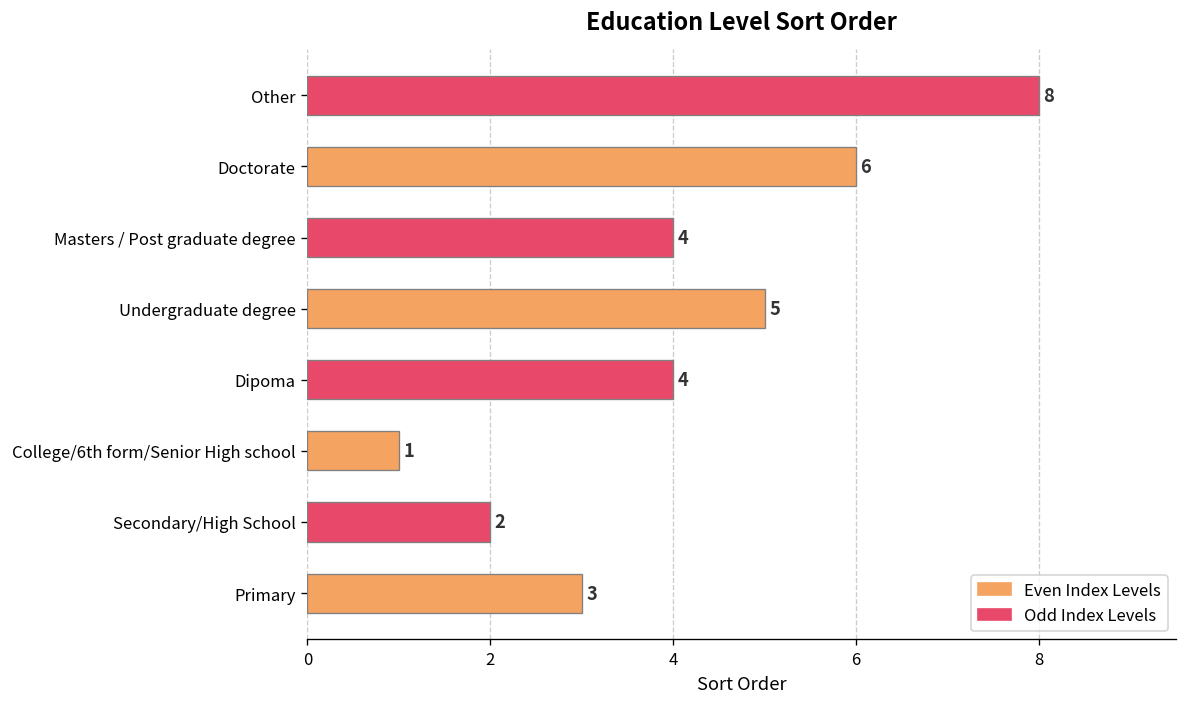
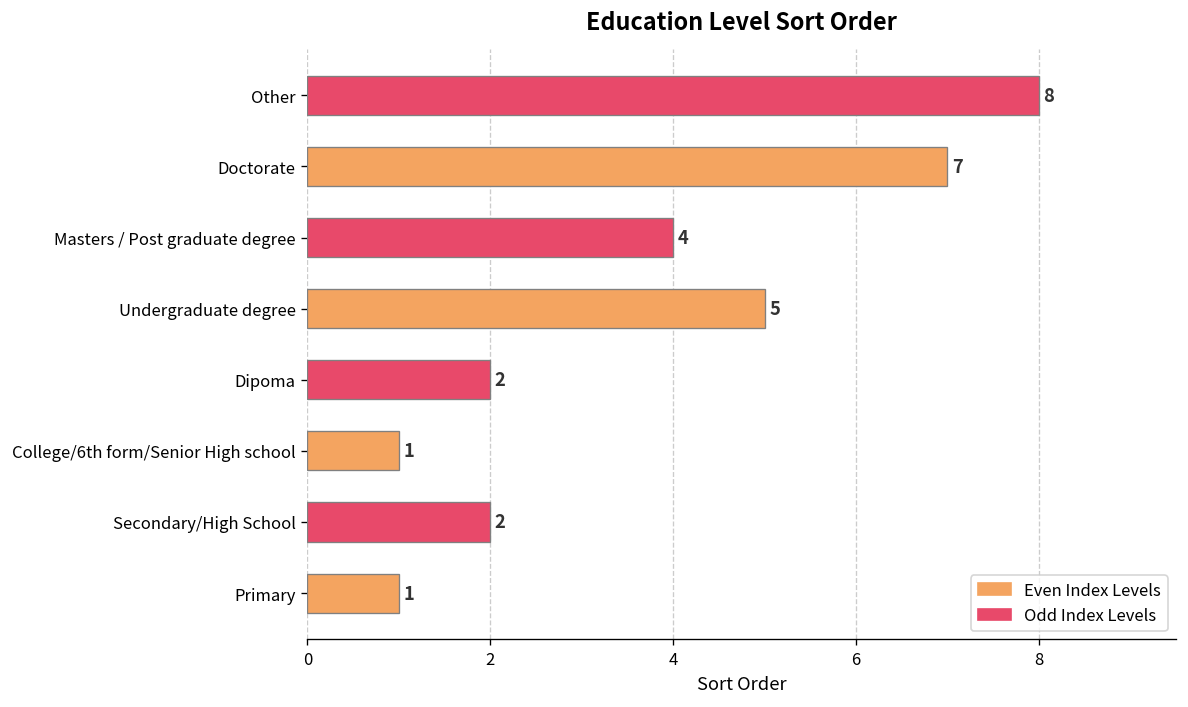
Doctorate: 6 -> 7
Dipoma: 4 -> 2
Primary: 3 -> 1
